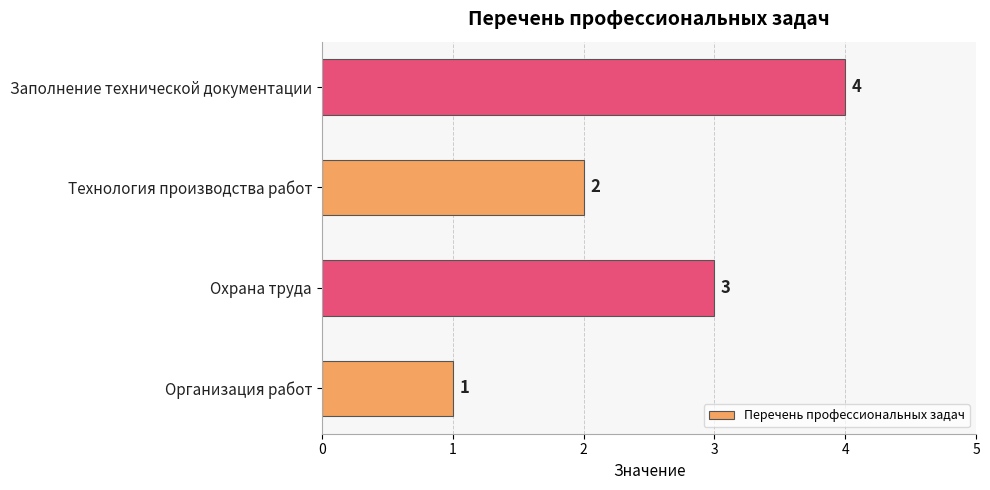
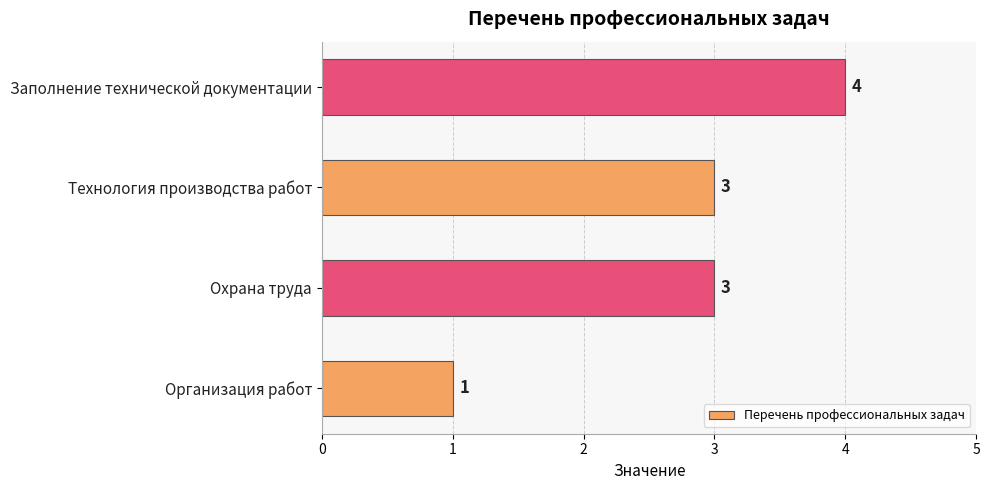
Технология производства работ: 2 -> 3
